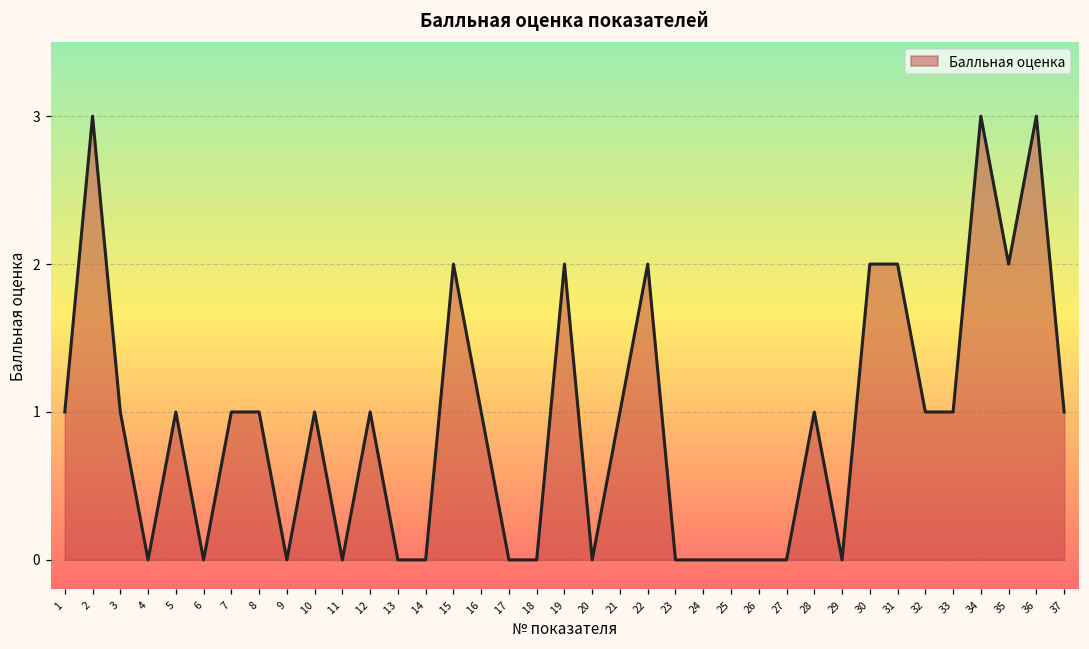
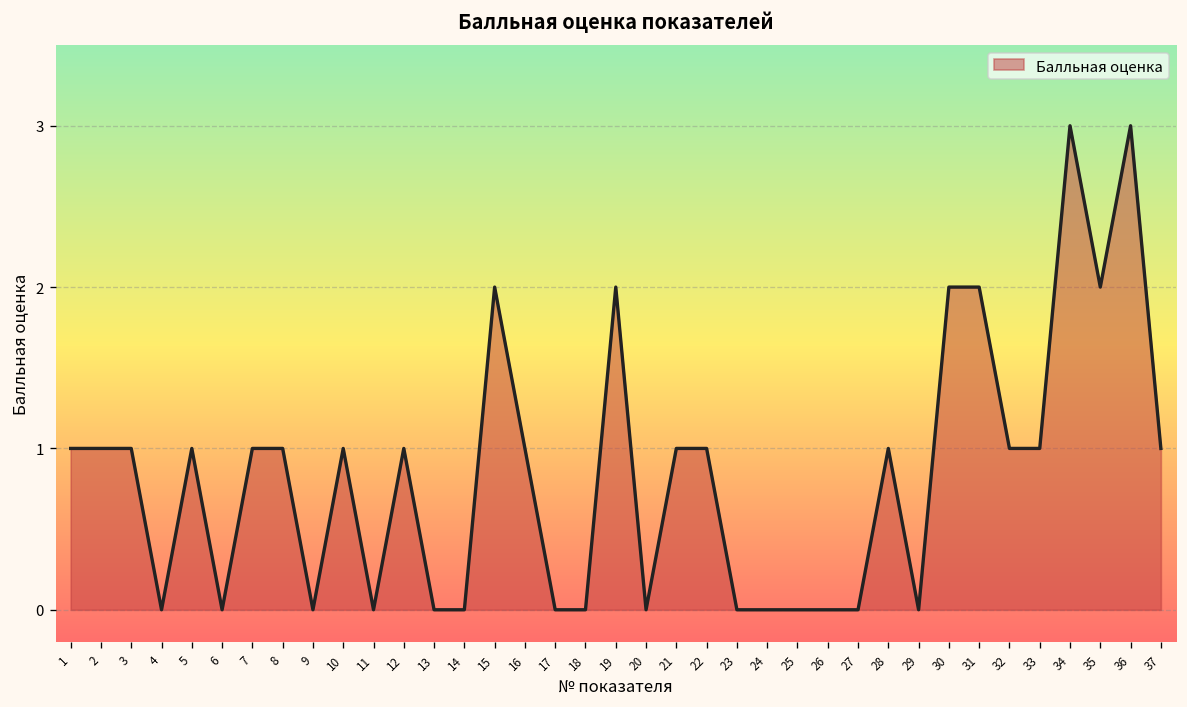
2: 3 -> 1
22: 2 -> 1
